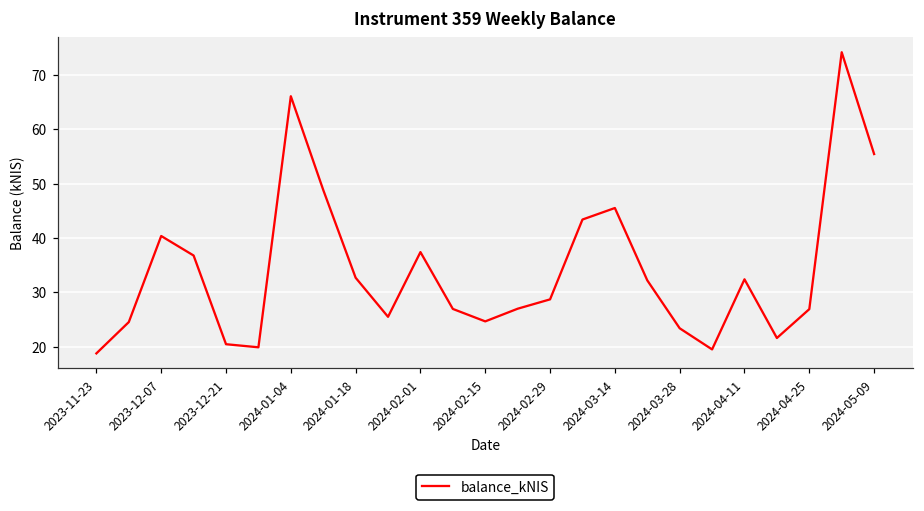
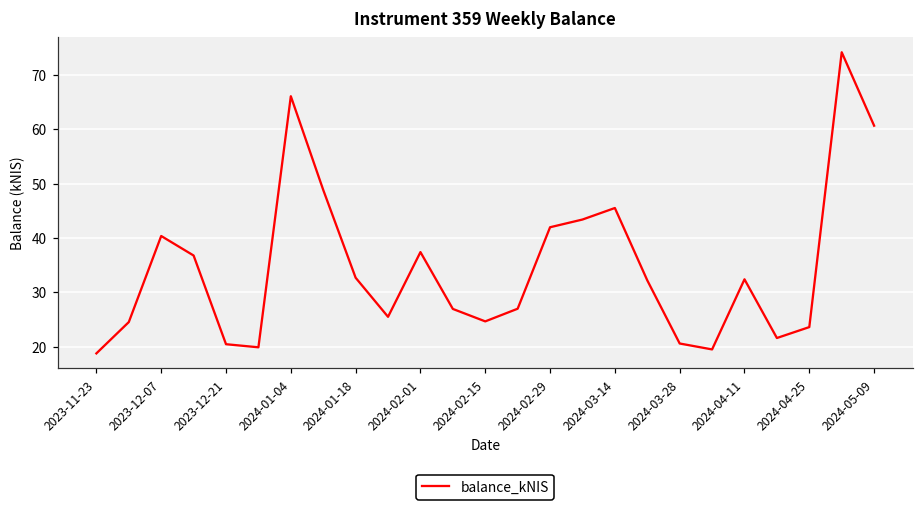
2024-02-29: 29 -> 42
2024-03-28: 23 -> 21
2024-04-25: 27 -> 24
2024-05-09: 55 -> 61
